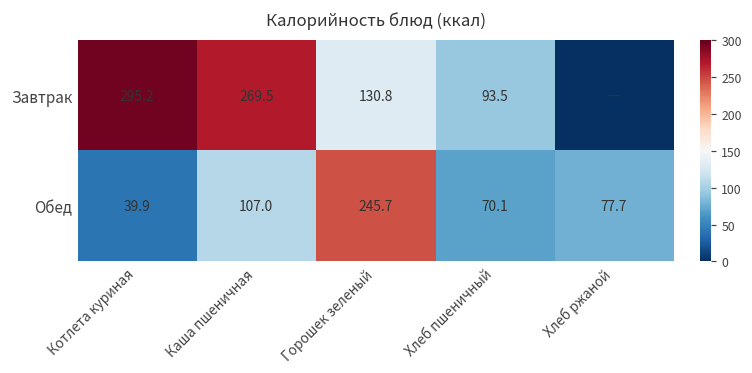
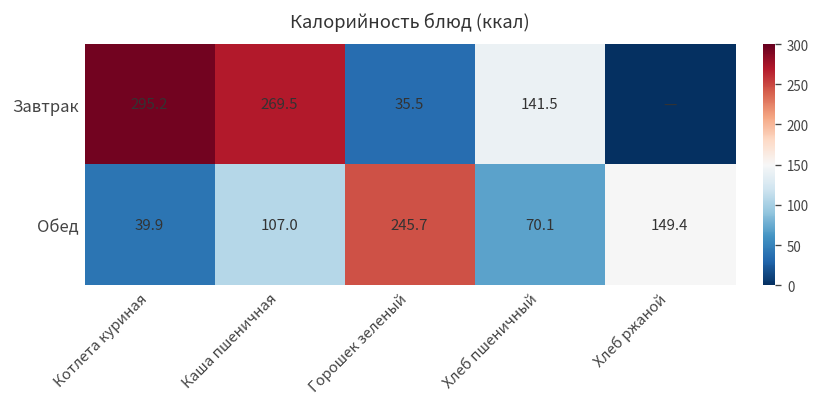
Завтрак, Горошек зеленый: 130.8 -> 35.5
Завтрак, Хлеб пшеничный: 93.5 -> 141.5
Обед, Хлеб ржаной: 77.7 -> 149.4
